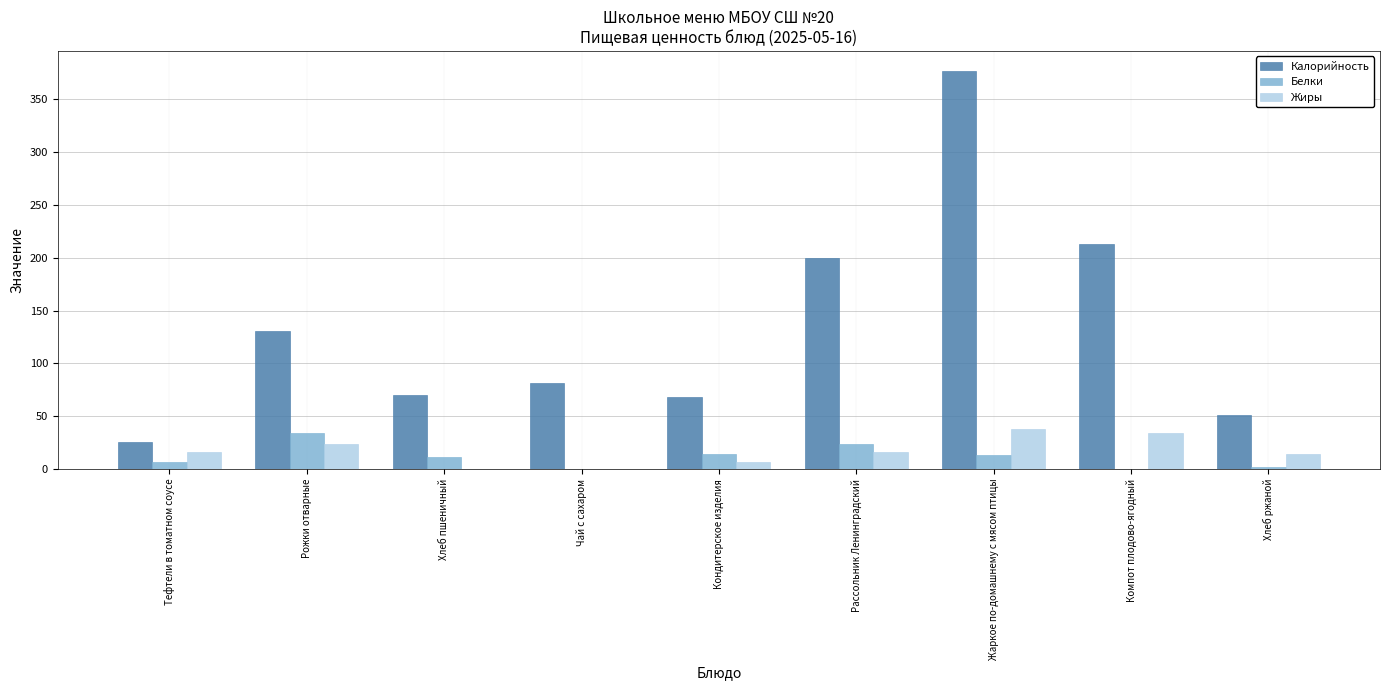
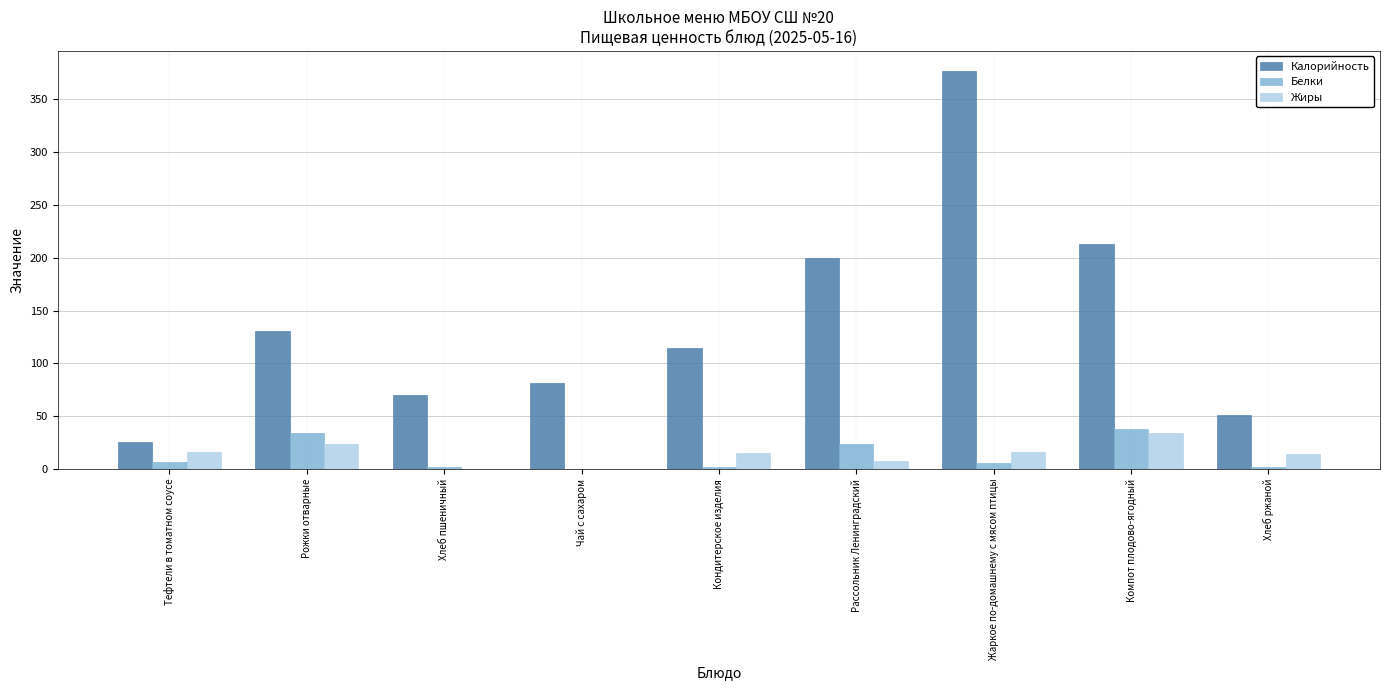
Белки, Хлеб пшеничный: 12 -> 2
Калорийность, Кондитерское изделия: 68 -> 115
Белки, Кондитерское изделия: 14 -> 2
Жиры, Кондитерское изделия: 7 -> 15
Жиры, Рассольник Ленинградский: 17 -> 7
Белки, Жаркое по-домашнему с мясом птицы: 14 -> 5
Жиры, Жаркое по-домашнему с мясом птицы: 38 -> 16
Белки, Компот плодово-ягодный: 0 -> 38
